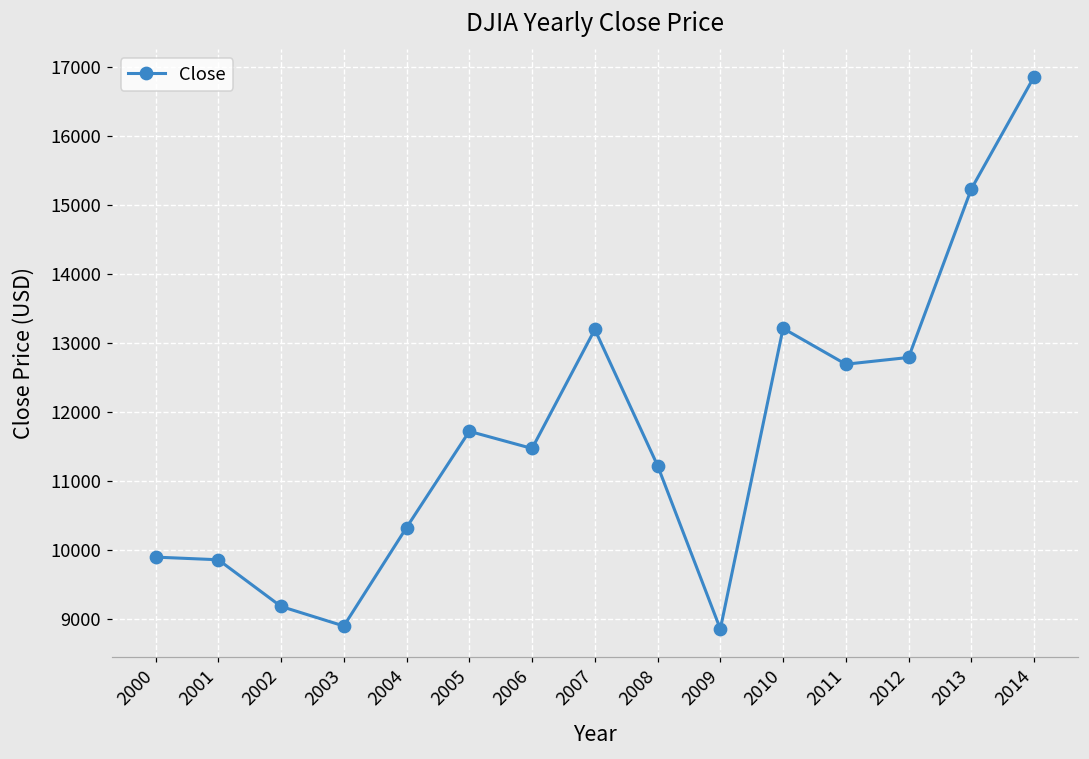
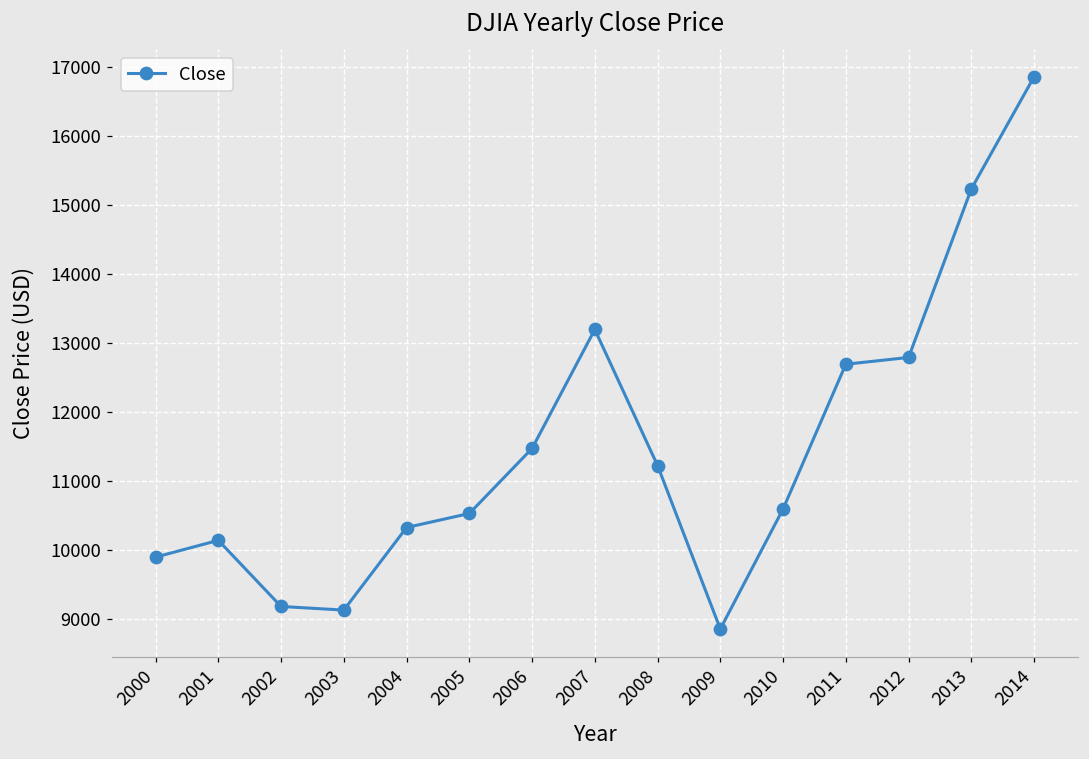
2001: 9900 -> 10100
2003: 8900 -> 9100
2005: 11700 -> 10500
2010: 13200 -> 10600
